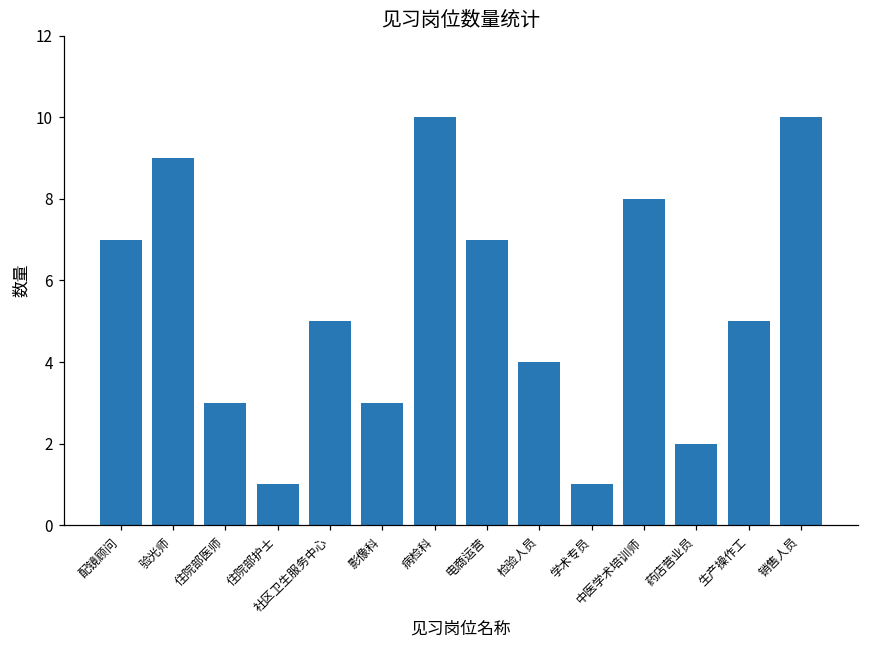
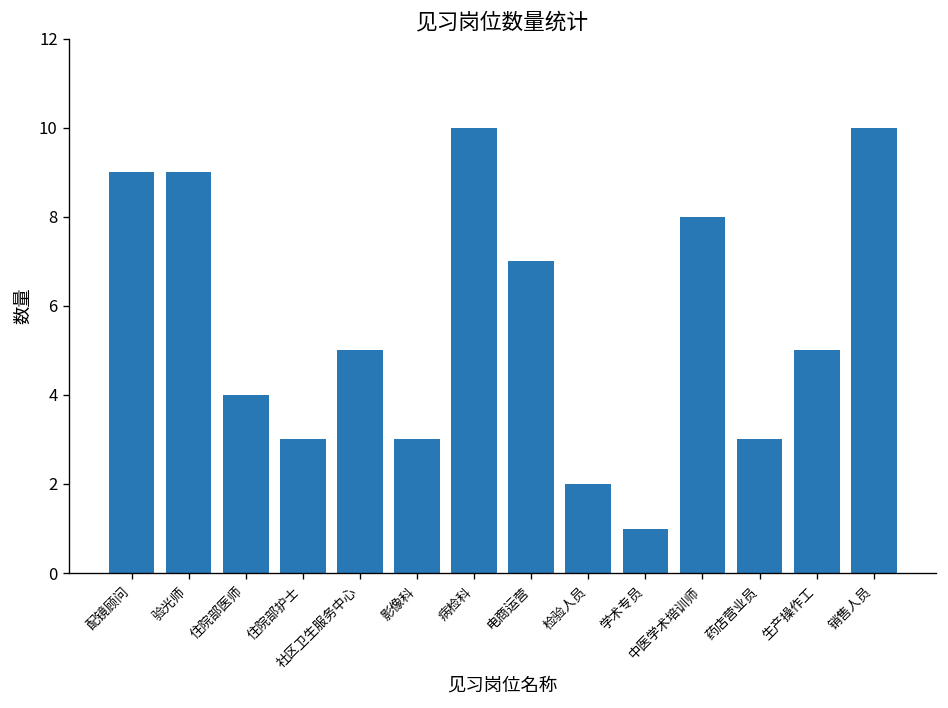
配镜顾问: 7 -> 9
住院部医师: 3 -> 4
住院部护士: 1 -> 3
检验人员: 4 -> 2
药店营业员: 2 -> 3
